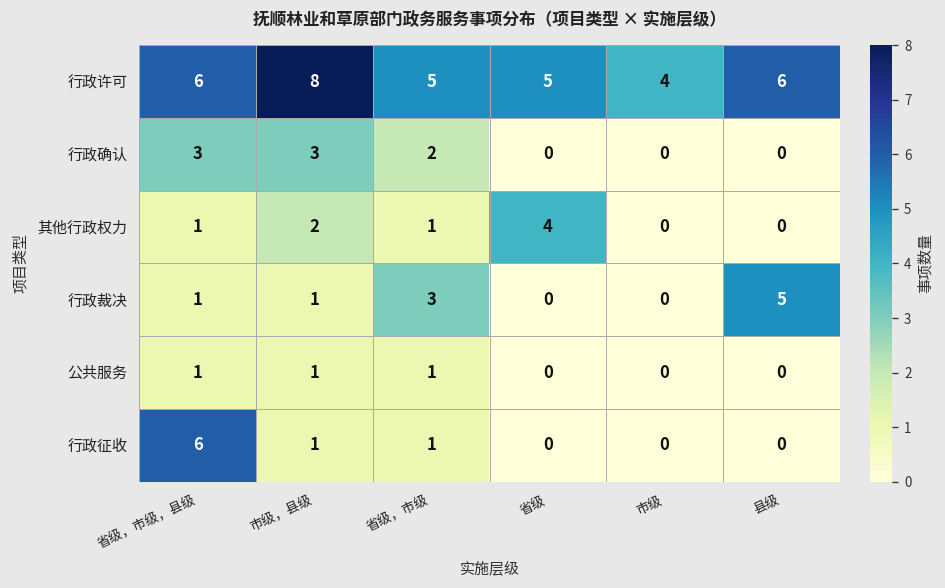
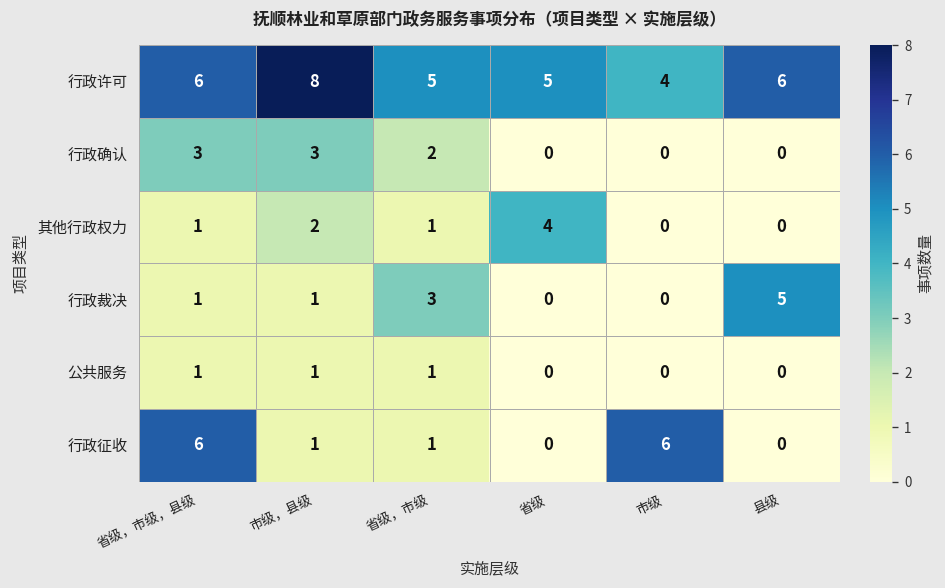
行政征收, 市级: 0 -> 6
